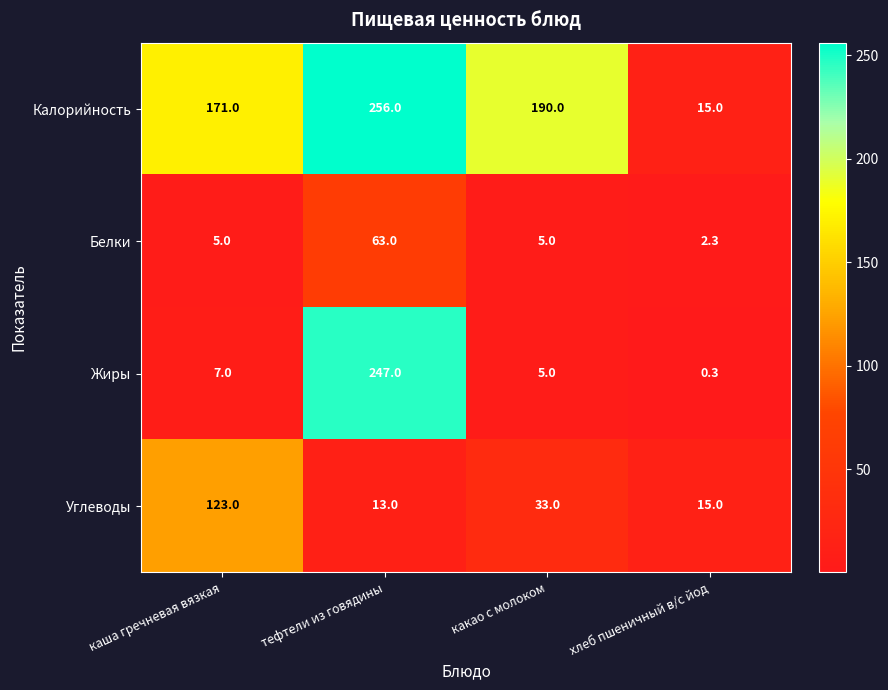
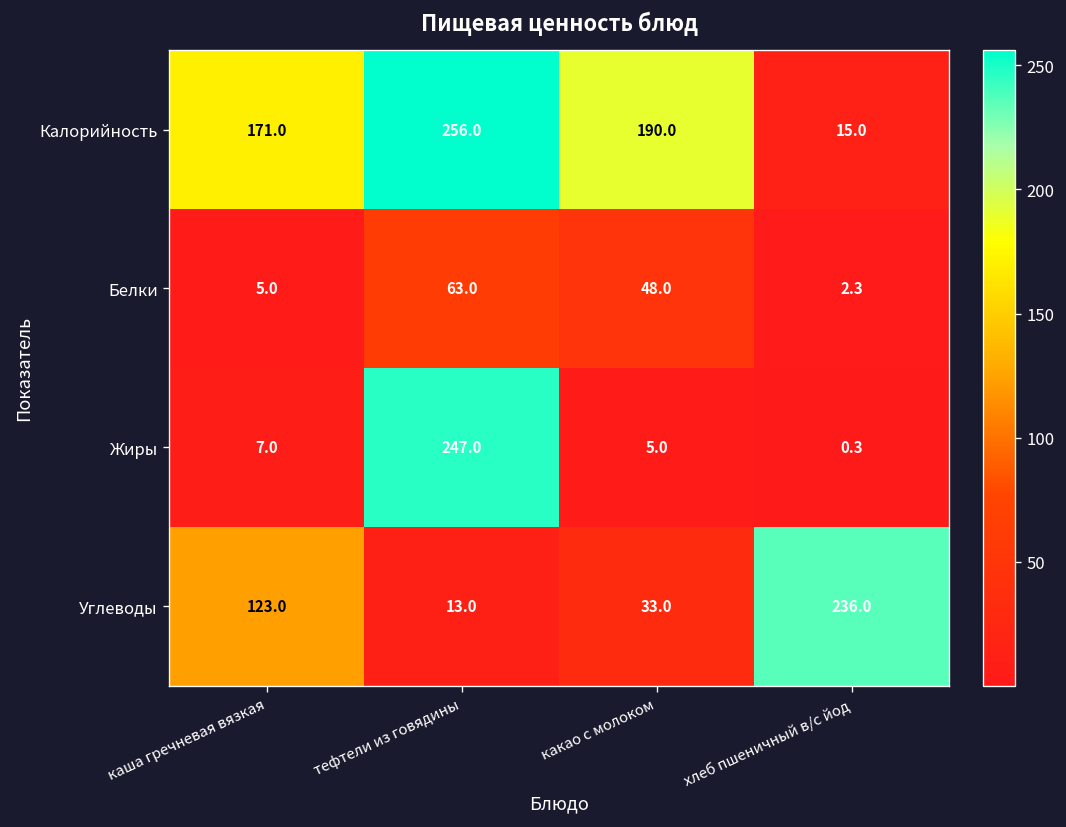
Белки, какао с молоком: 5.0 -> 48.0
Углеводы, хлеб пшеничный в/с йод: 15.0 -> 236.0
